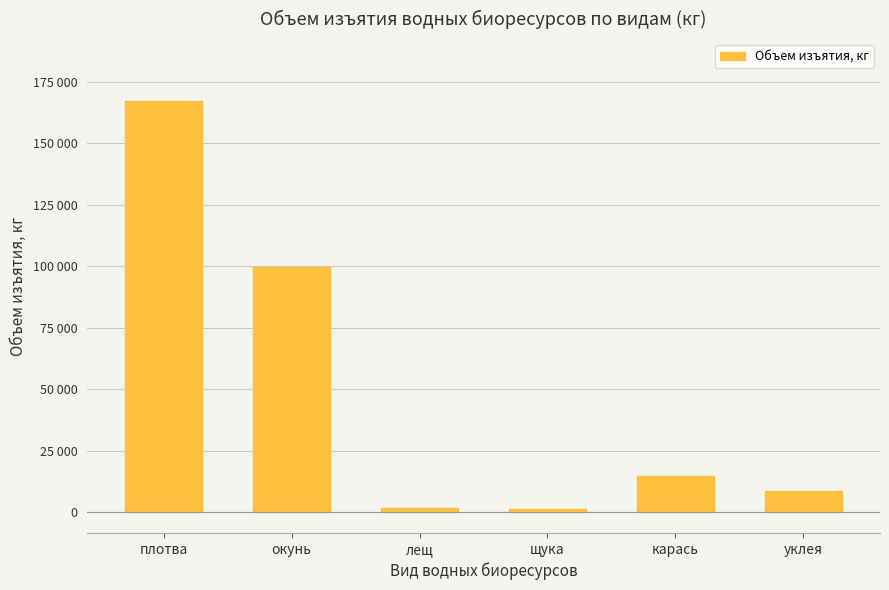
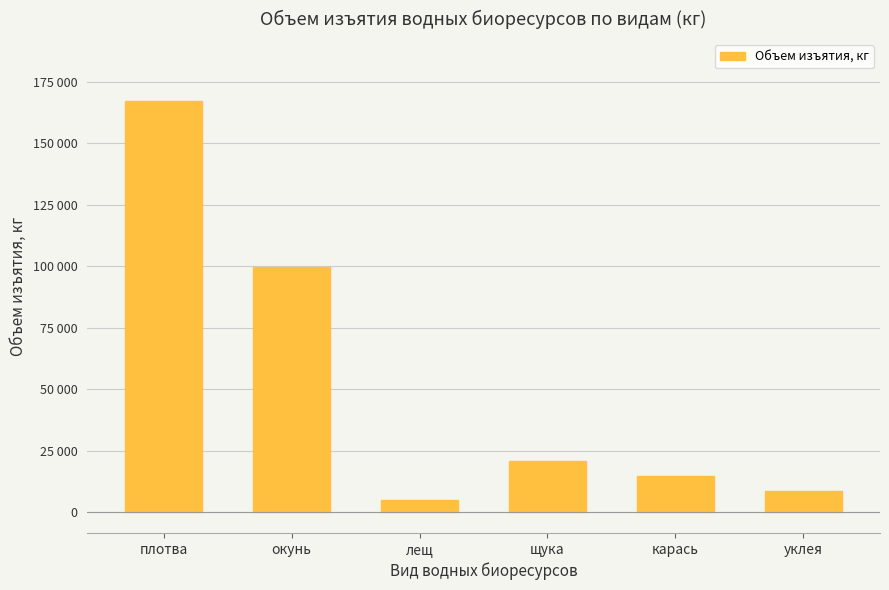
лещ: 2000 -> 5000
щука: 2000 -> 21000
